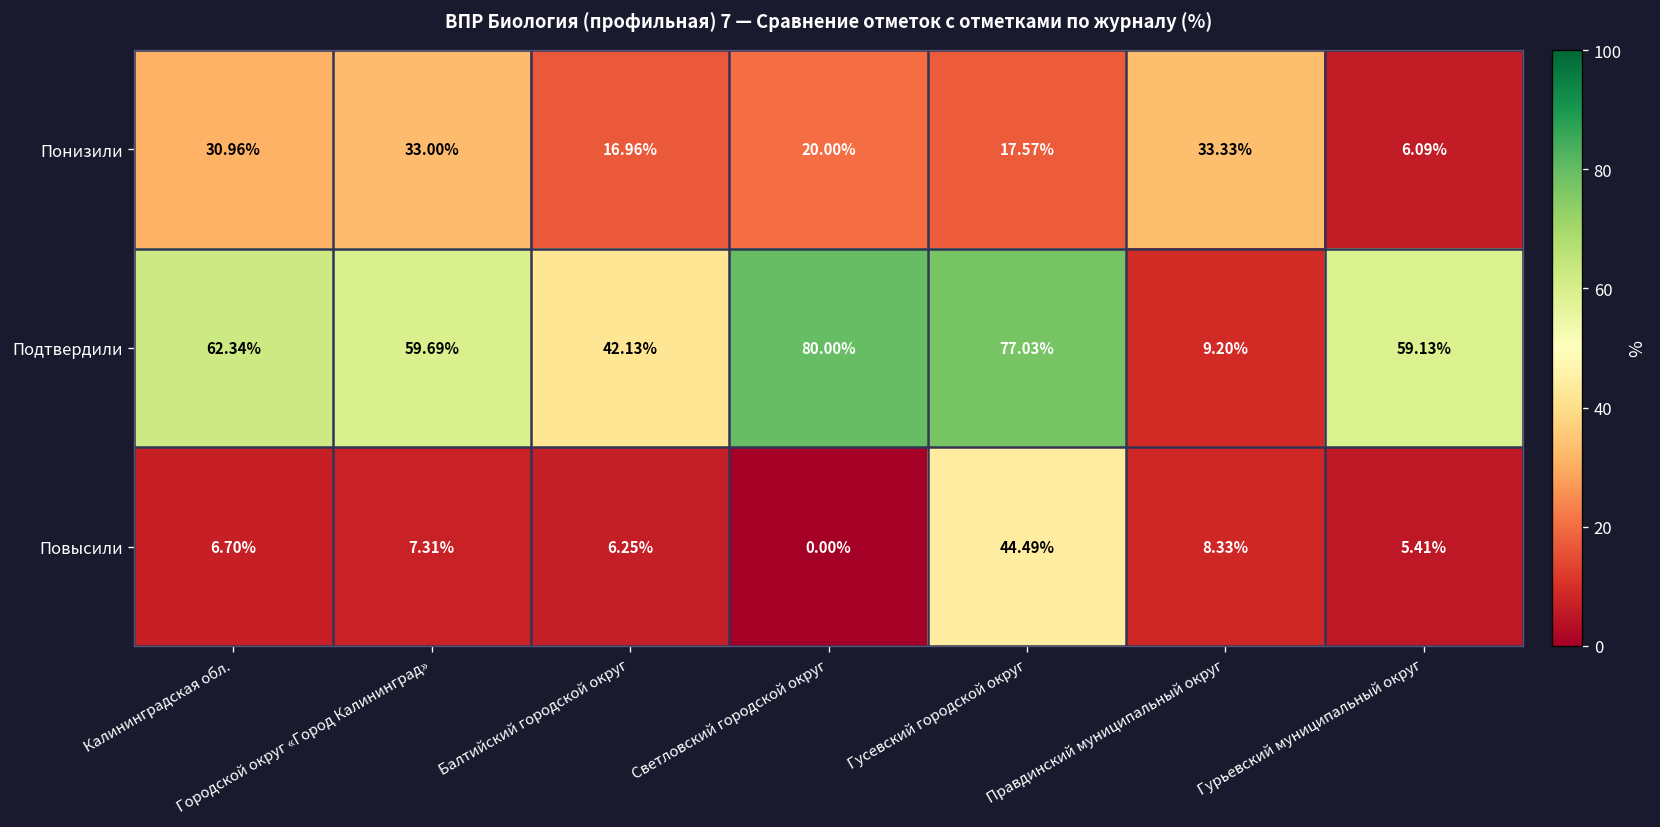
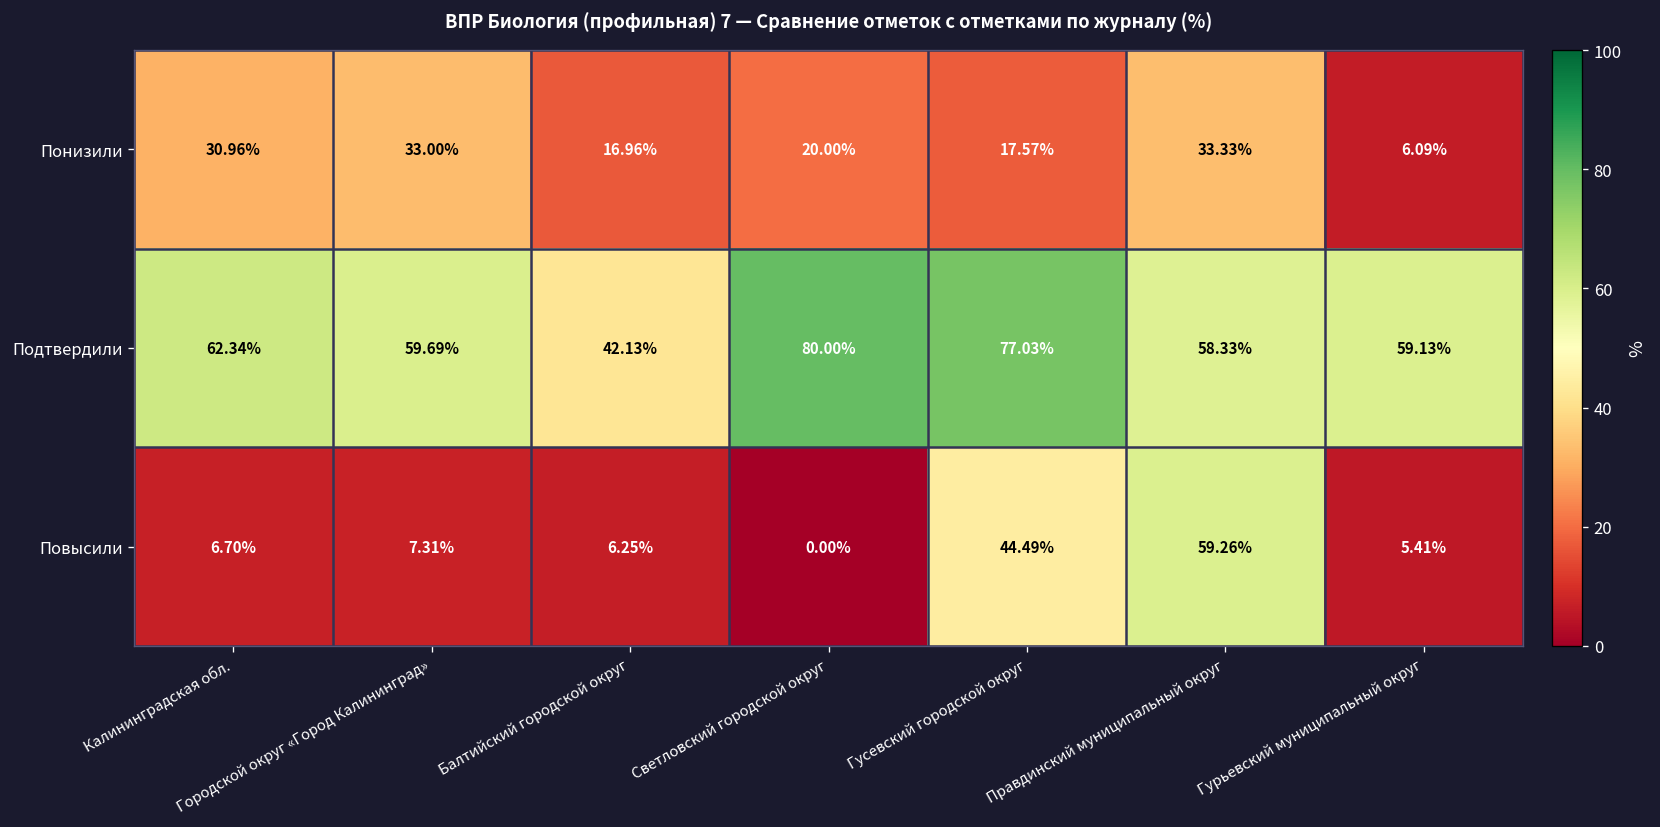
Подтвердили, Правдинский муниципальный округ: 9.20% -> 58.33%
Повысили, Правдинский муниципальный округ: 8.33% -> 59.26%
